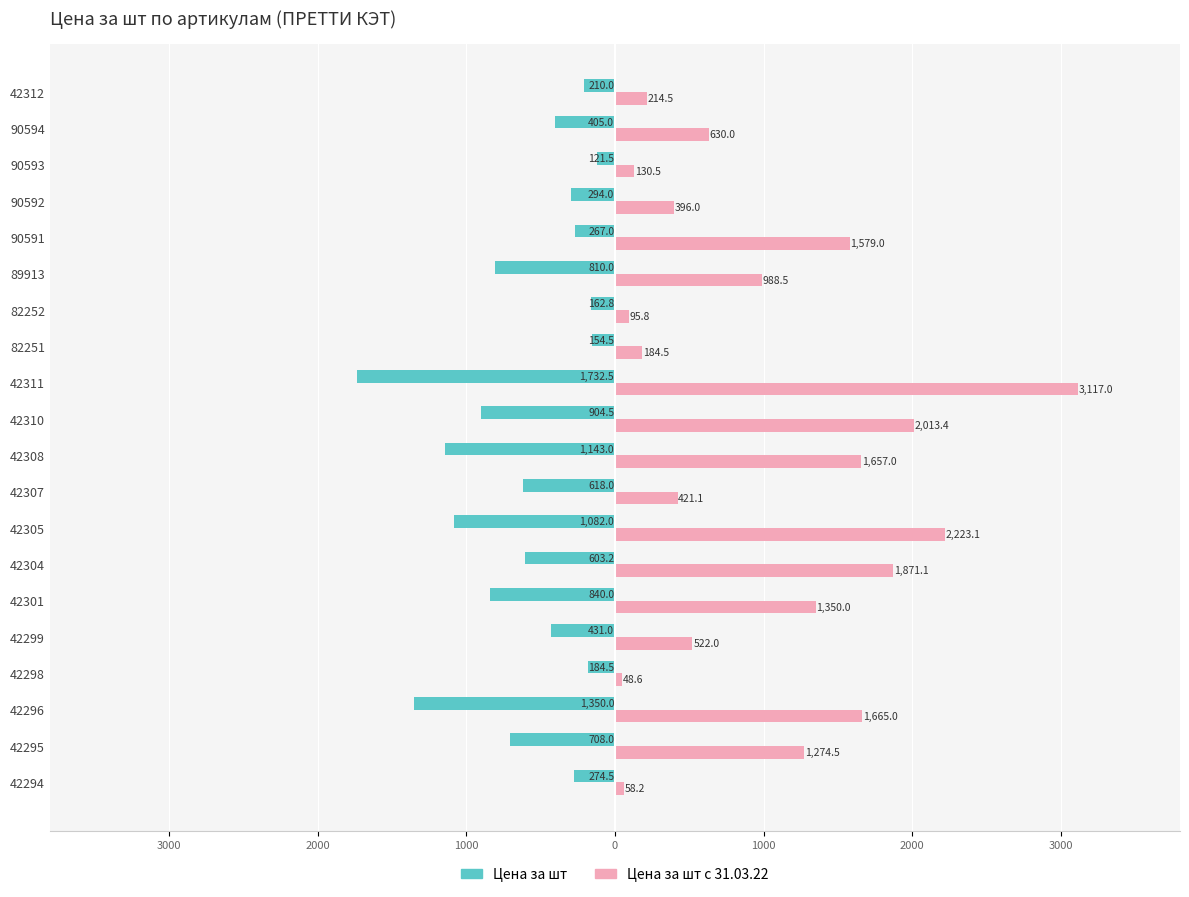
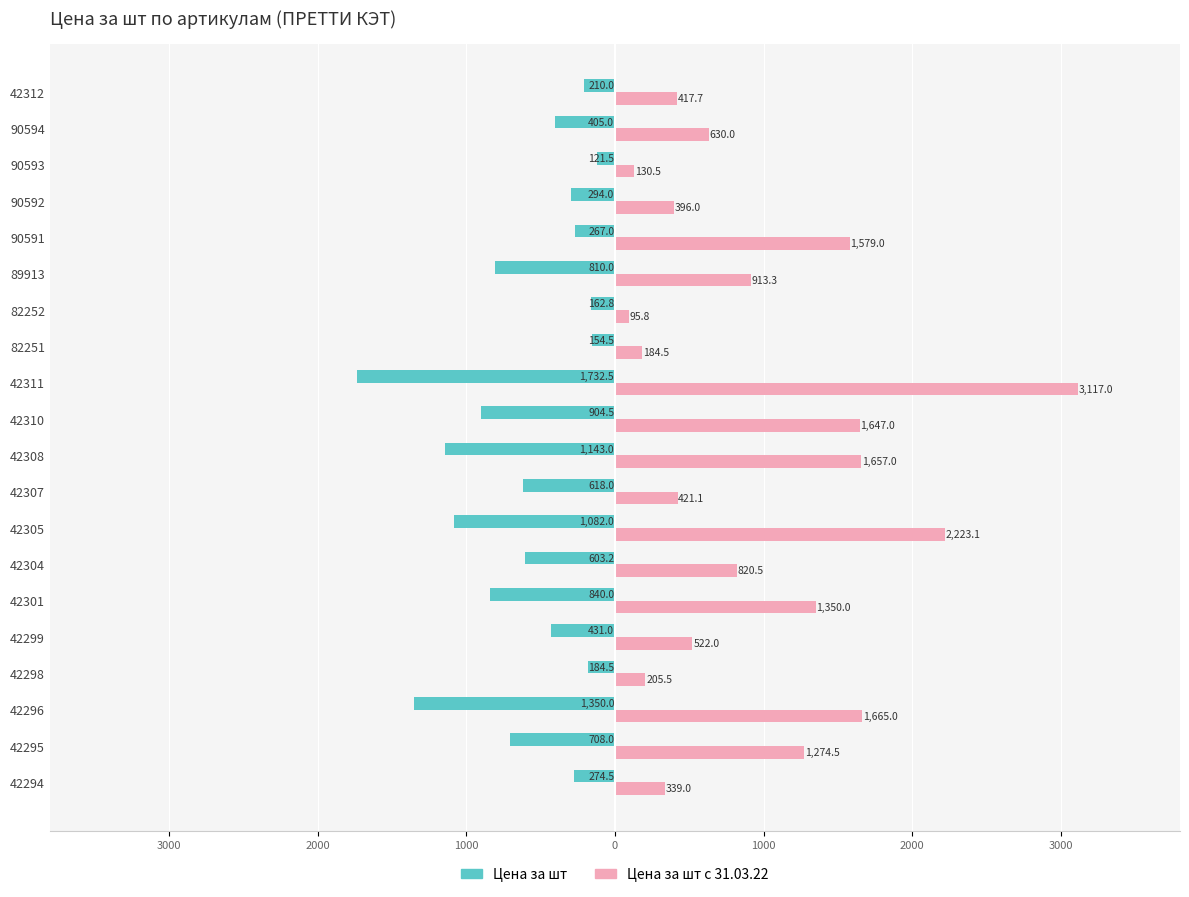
Цена за шт с 31.03.22, 42312: 214.5 -> 417.7
Цена за шт с 31.03.22, 89913: 988.5 -> 913.3
Цена за шт с 31.03.22, 42310: 2,013.4 -> 1,647.0
Цена за шт с 31.03.22, 42304: 1,871.1 -> 820.5
Цена за шт с 31.03.22, 42298: 48.6 -> 205.5
Цена за шт с 31.03.22, 42294: 58.2 -> 339.0
